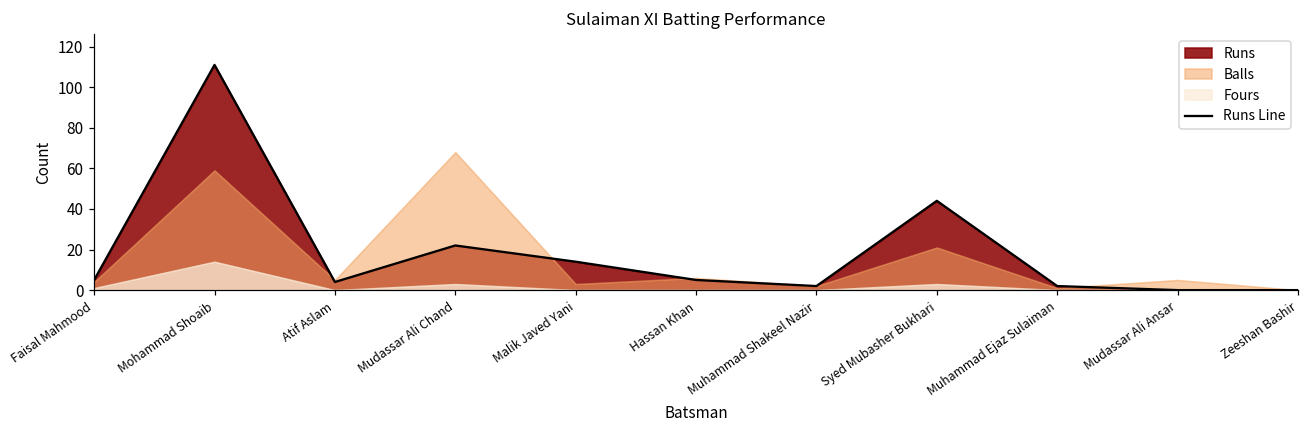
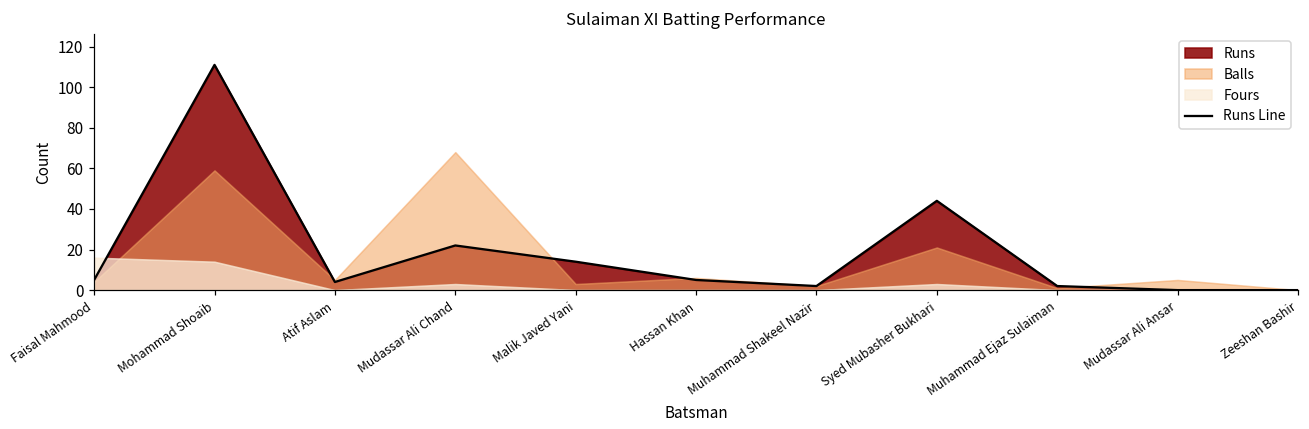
Fours, Faisal Mahmood: 1 -> 16
